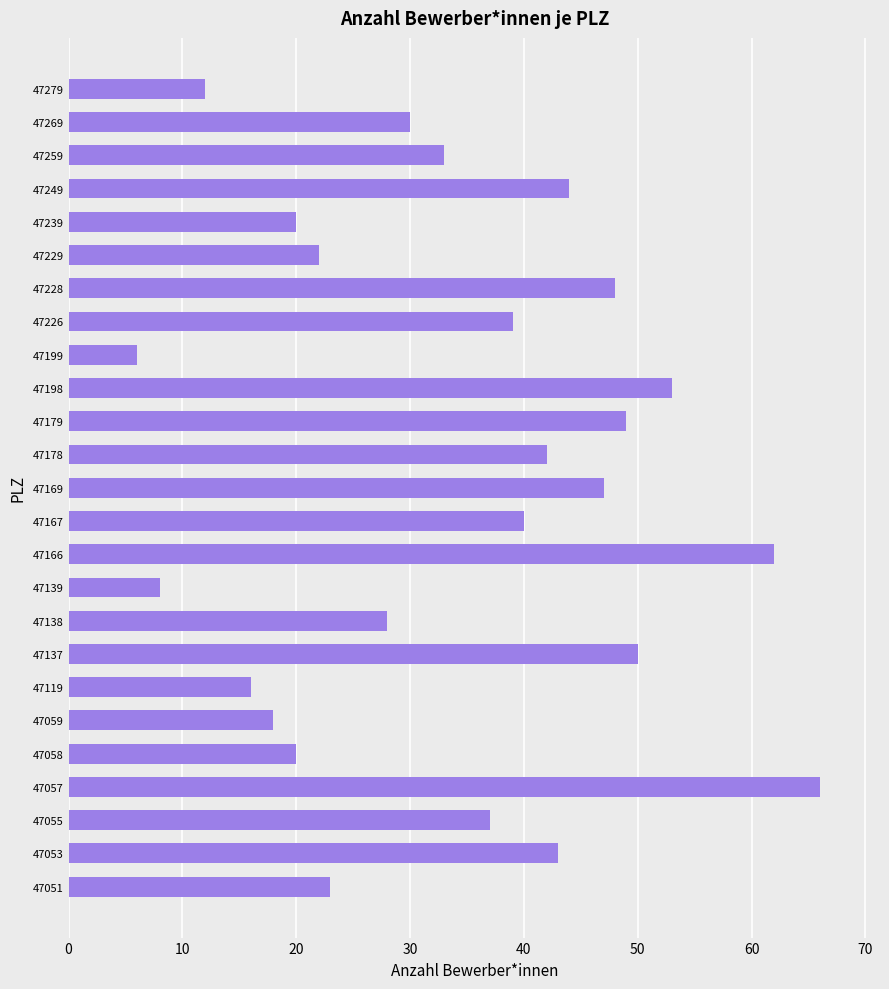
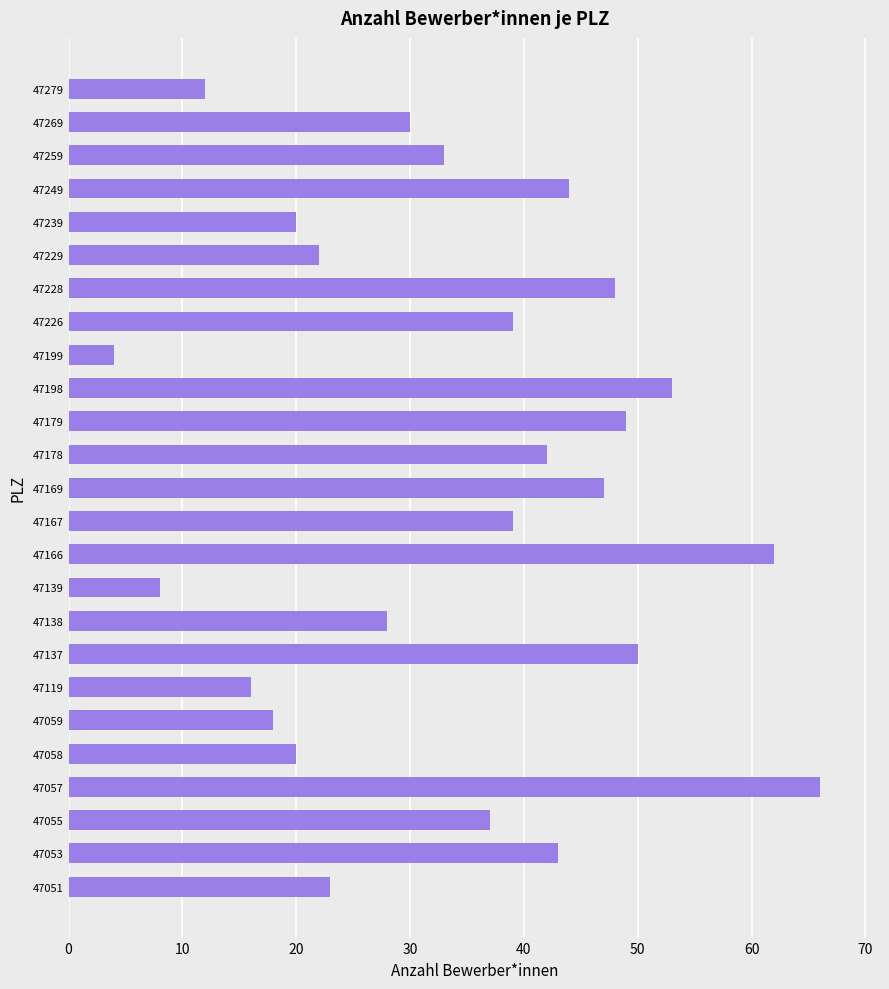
47199: 6 -> 4
47167: 40 -> 39
